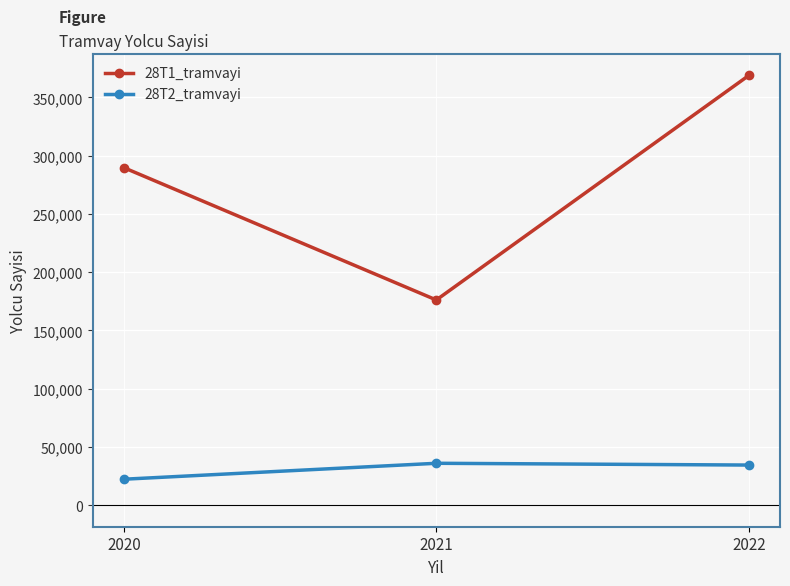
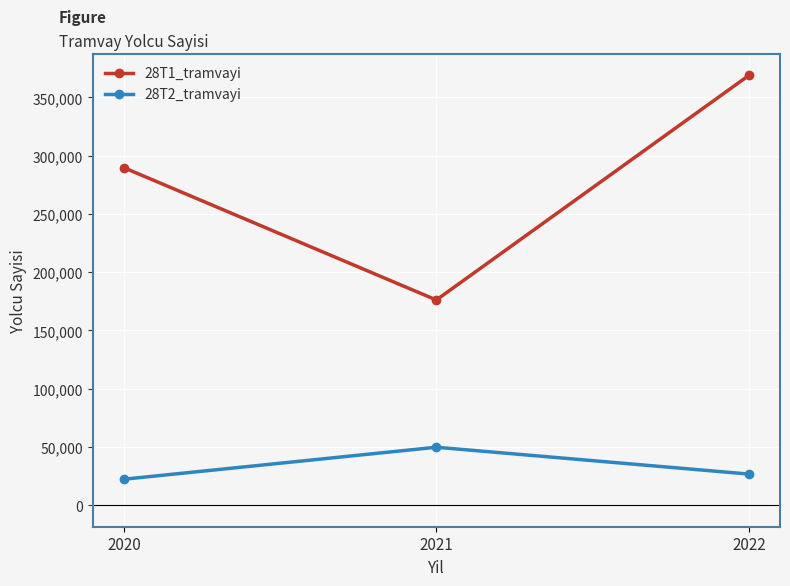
28T2_tramvayi, 2021: 36,000 -> 50,000
28T2_tramvayi, 2022: 34,000 -> 27,000
